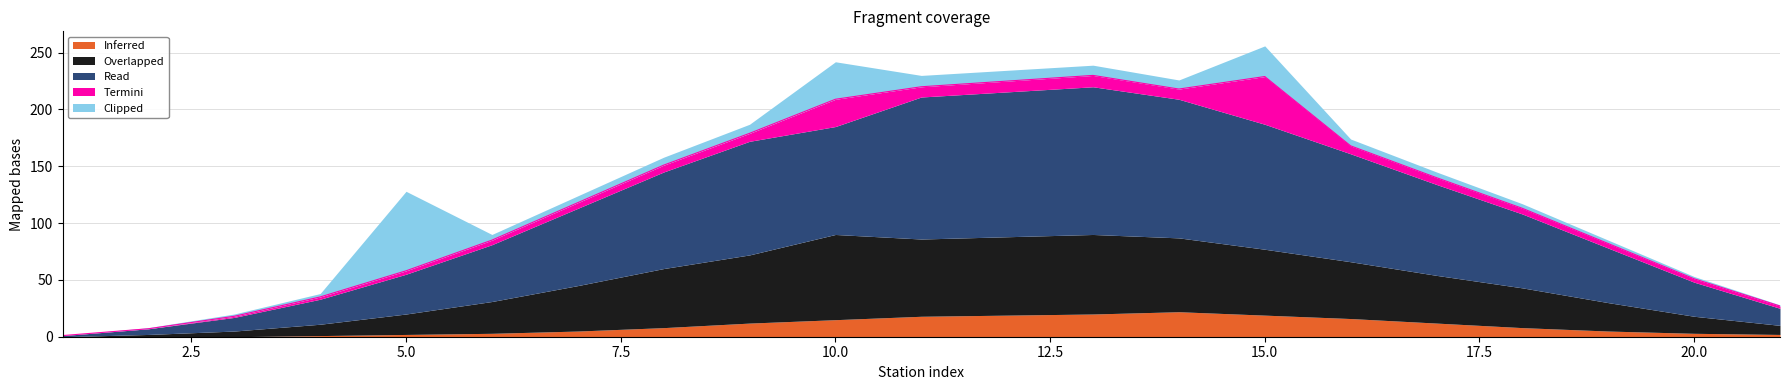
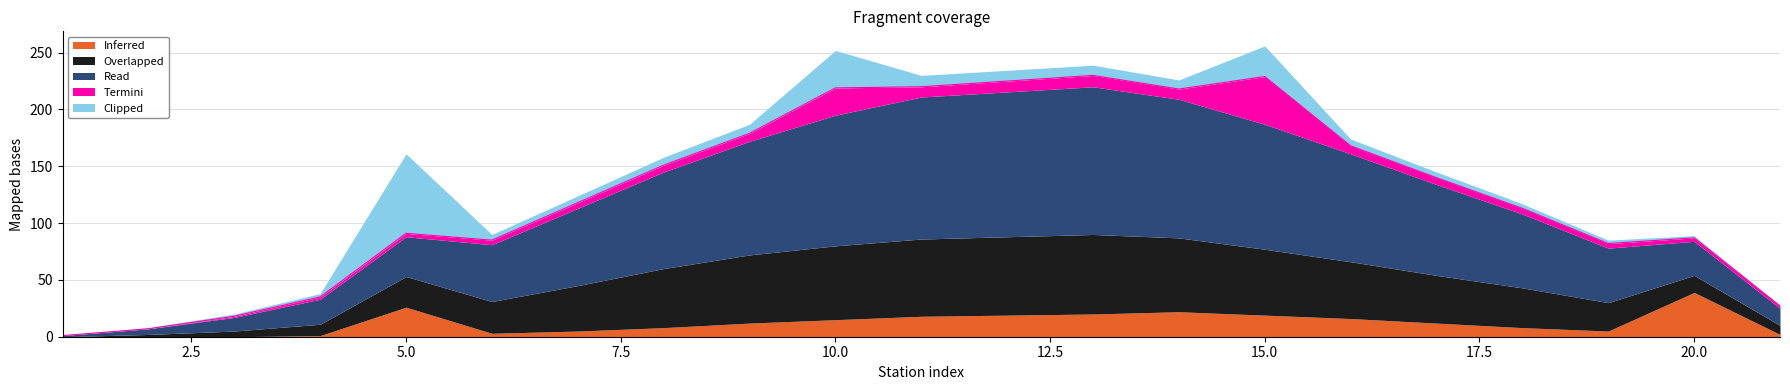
Inferred, 5.0: 2 -> 26
Overlapped, 5.0: 18 -> 27
Overlapped, 10.0: 75 -> 65
Read, 10.0: 95 -> 115
Inferred, 20.0: 3 -> 39
